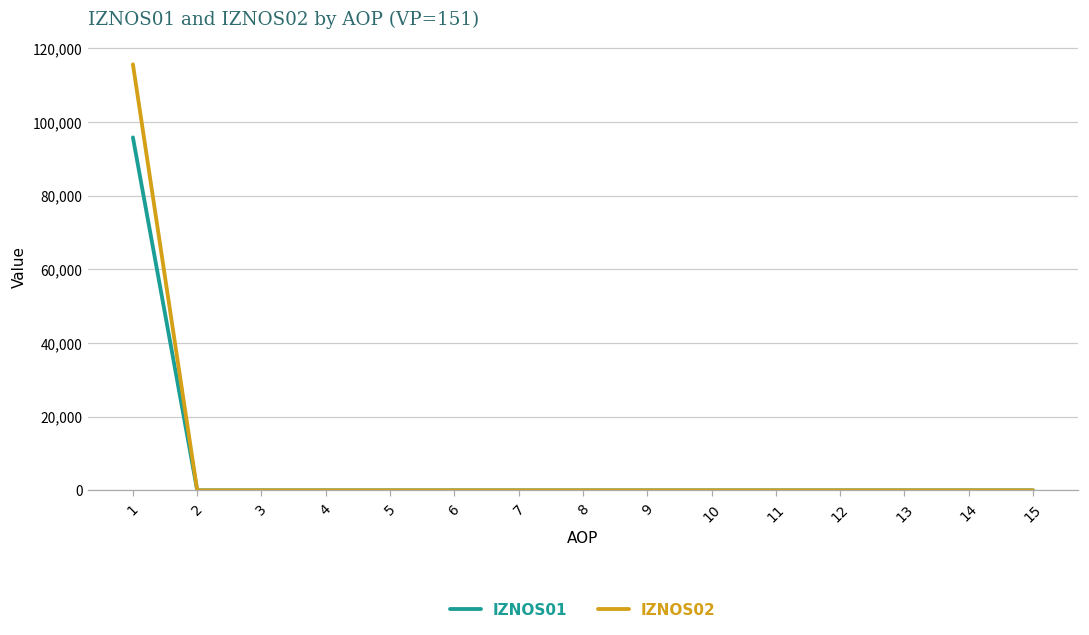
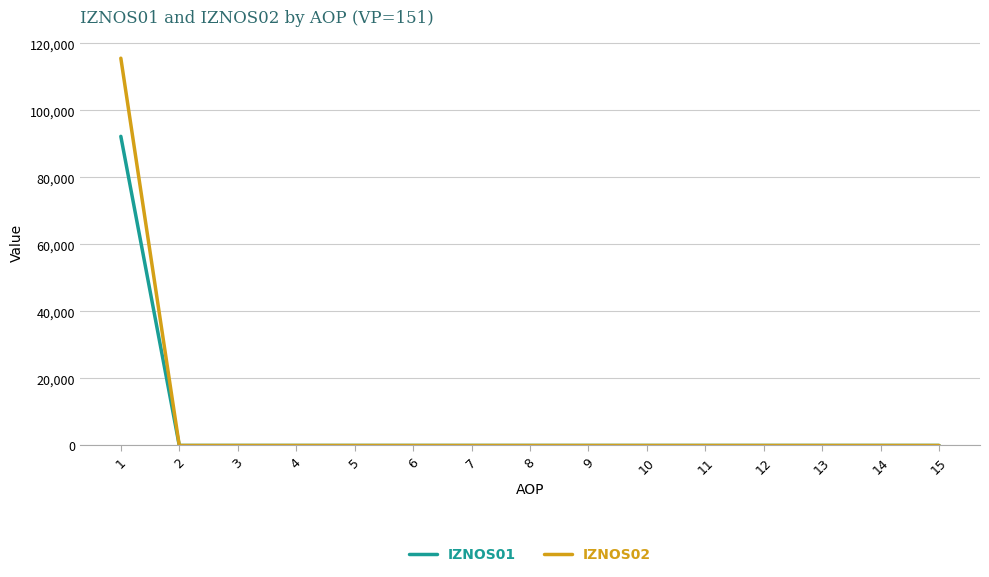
IZNOS01, 1: 96,000 -> 92,000
